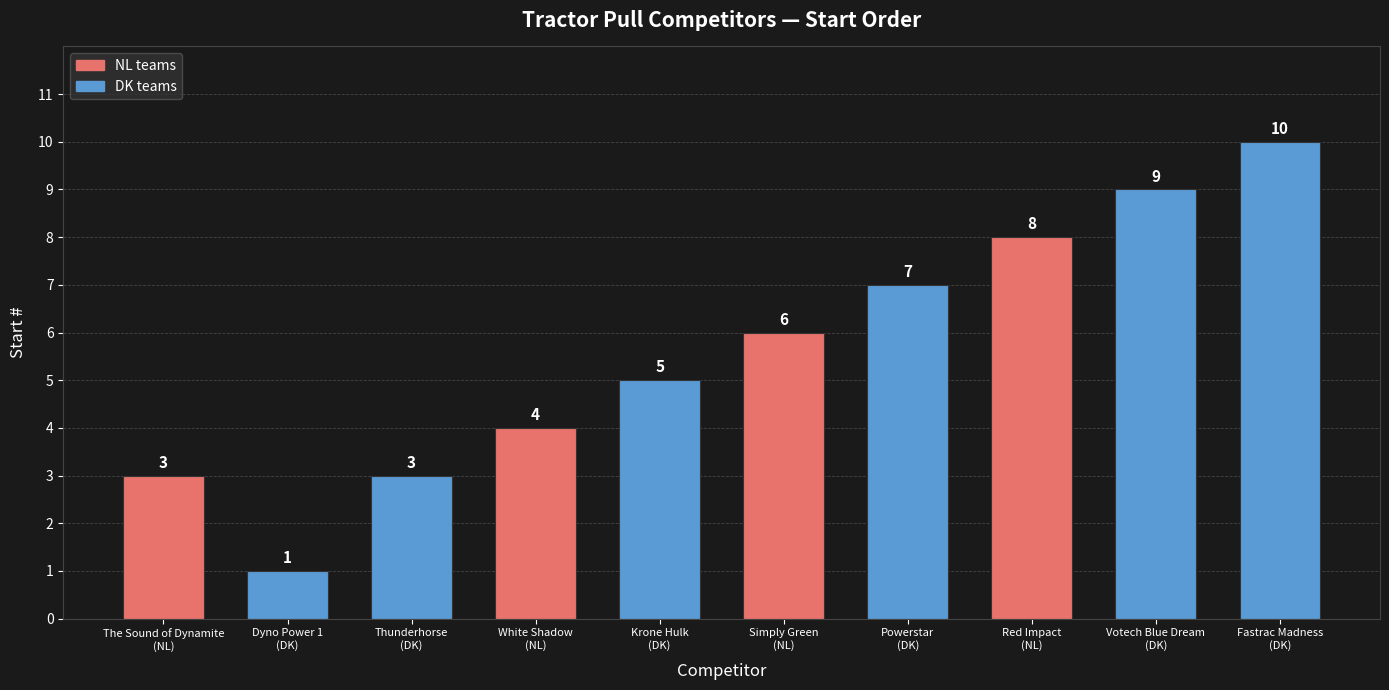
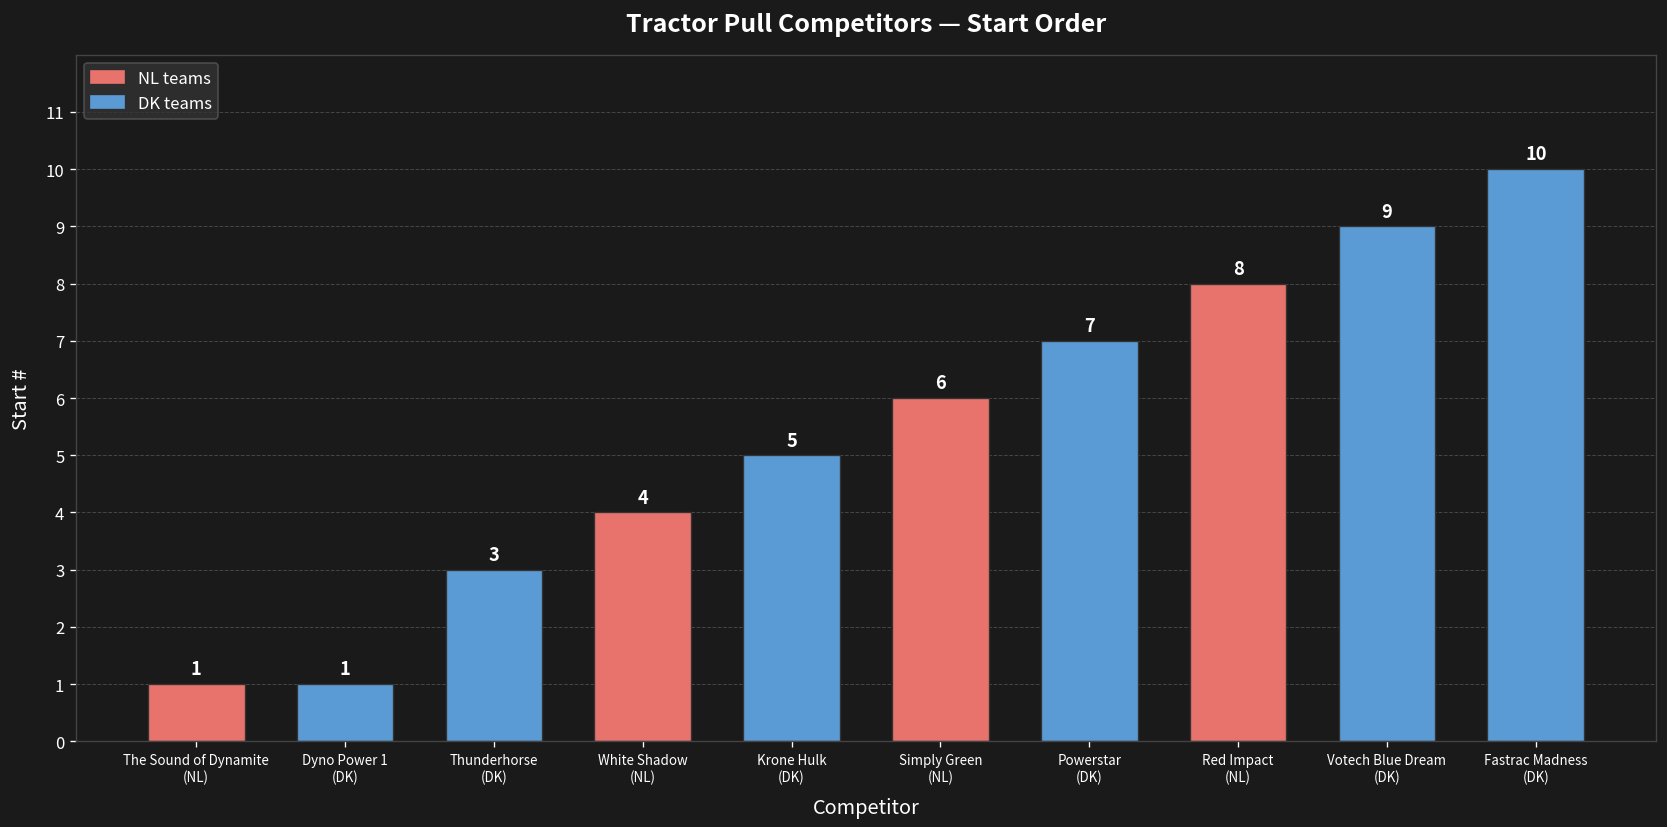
The Sound of Dynamite (NL): 3 -> 1
